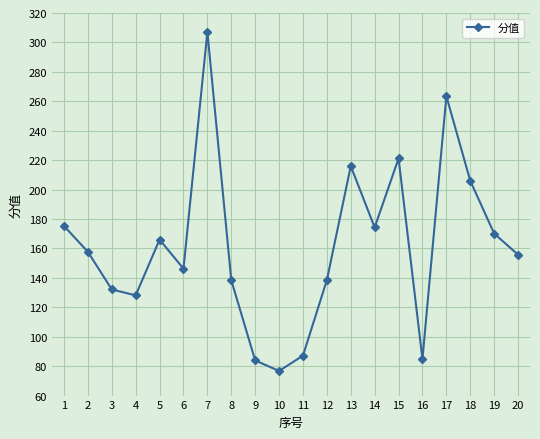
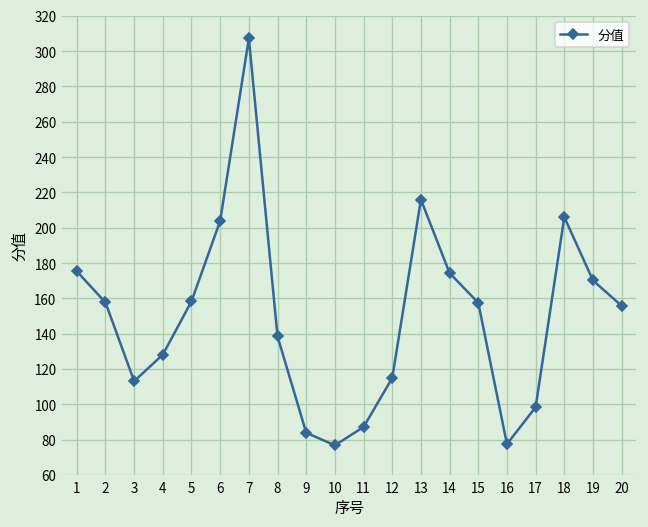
3: 132 -> 113
5: 166 -> 158
6: 146 -> 204
12: 138 -> 115
15: 221 -> 157
16: 85 -> 77
17: 263 -> 98
